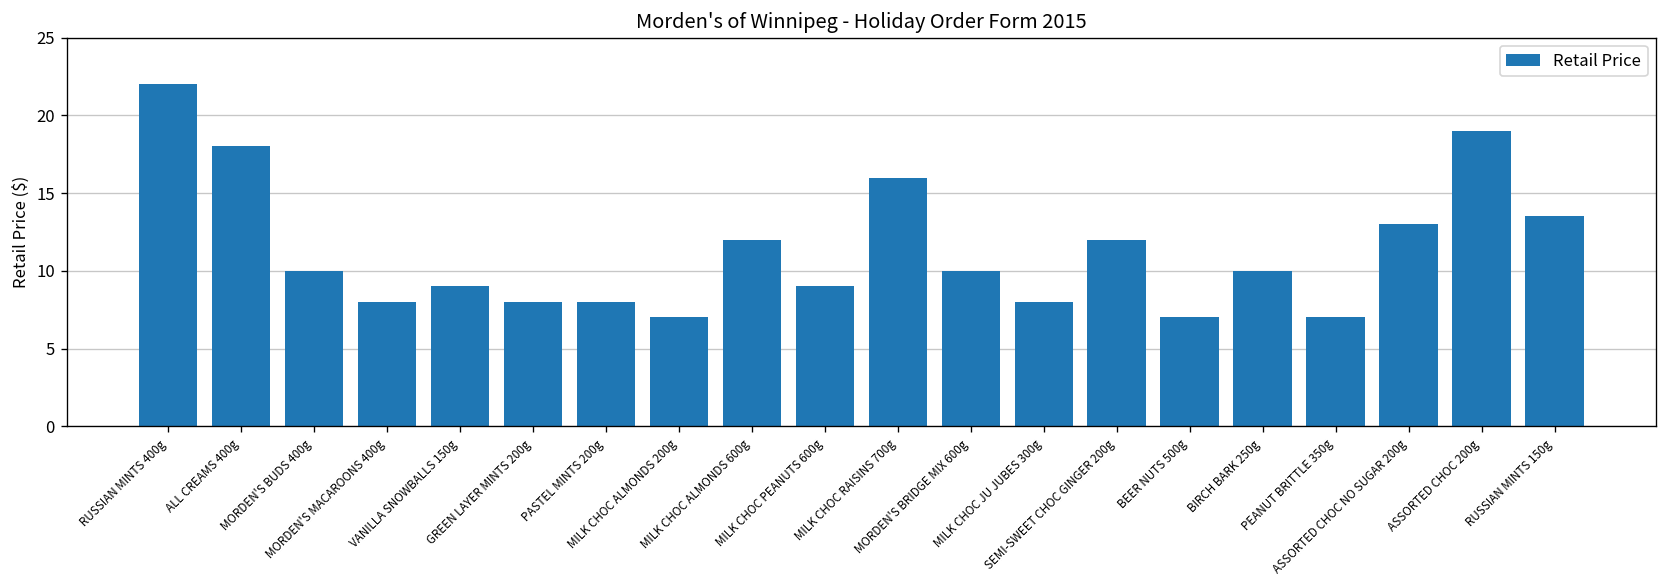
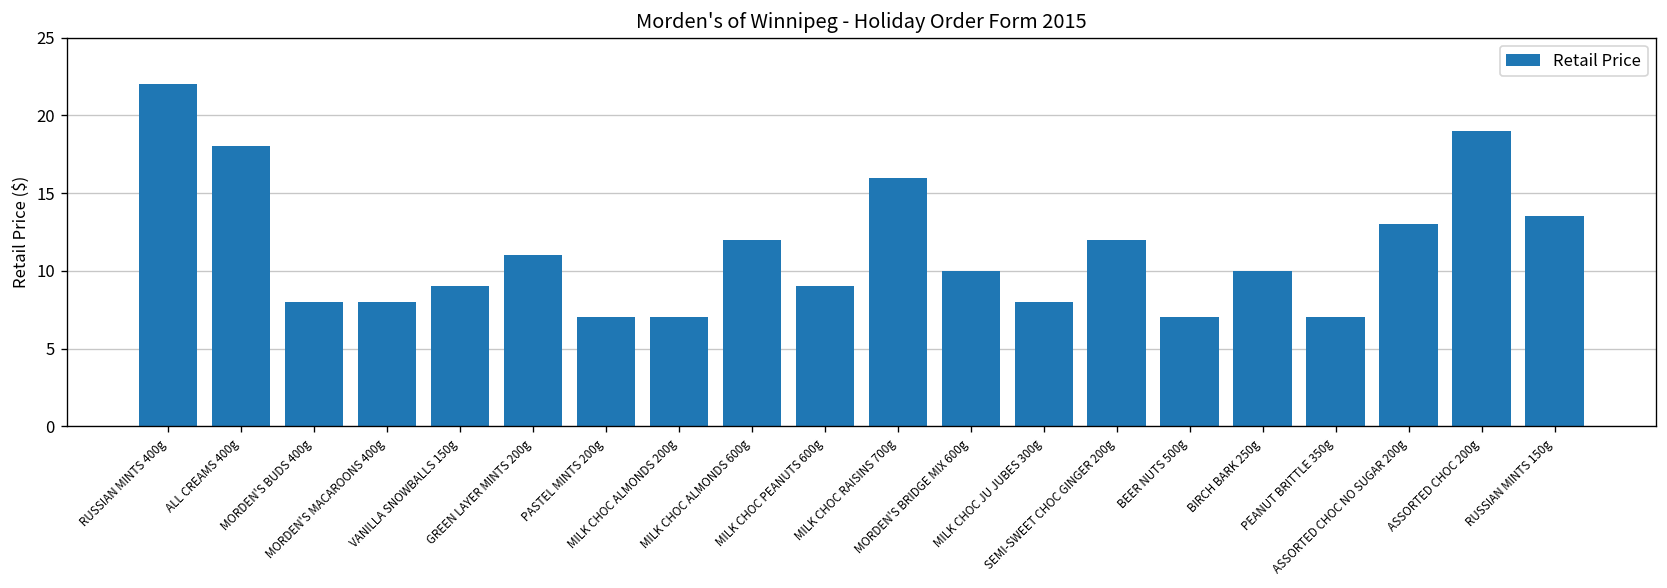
MORDEN'S BUDS 400g: 10 -> 8
GREEN LAYER MINTS 200g: 8 -> 11
PASTEL MINTS 200g: 8 -> 7
